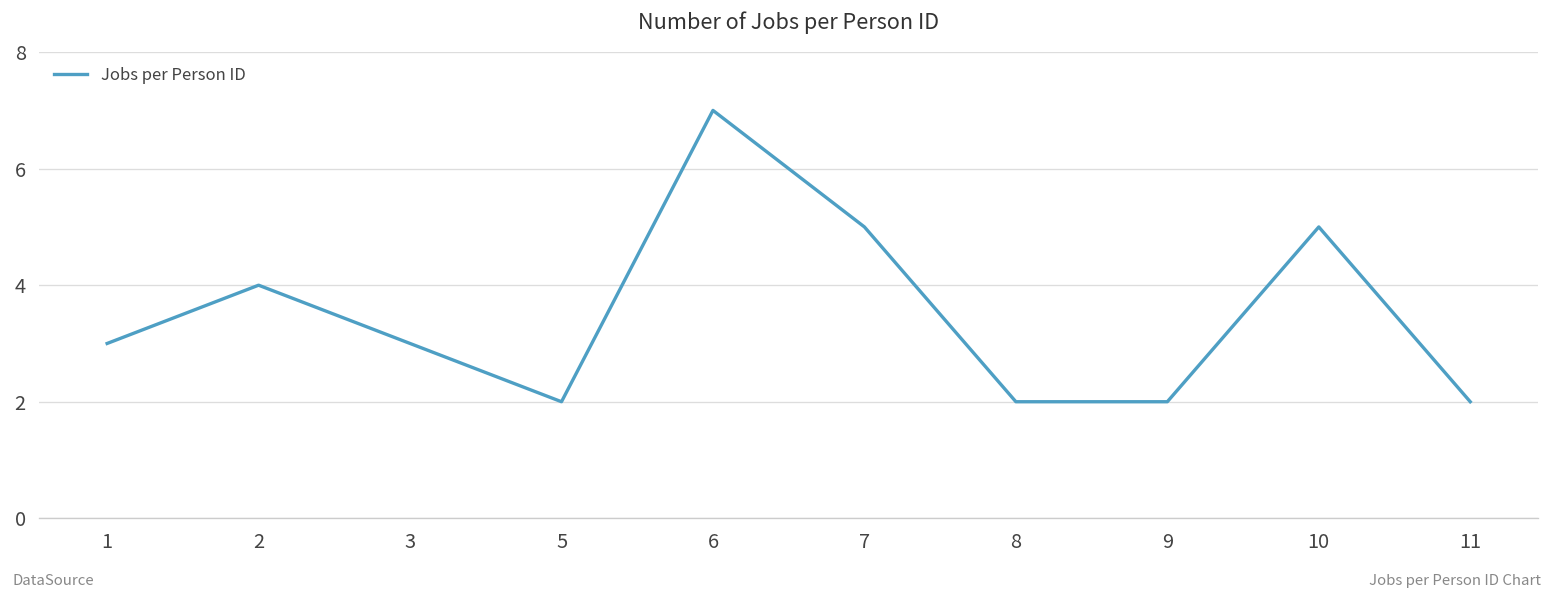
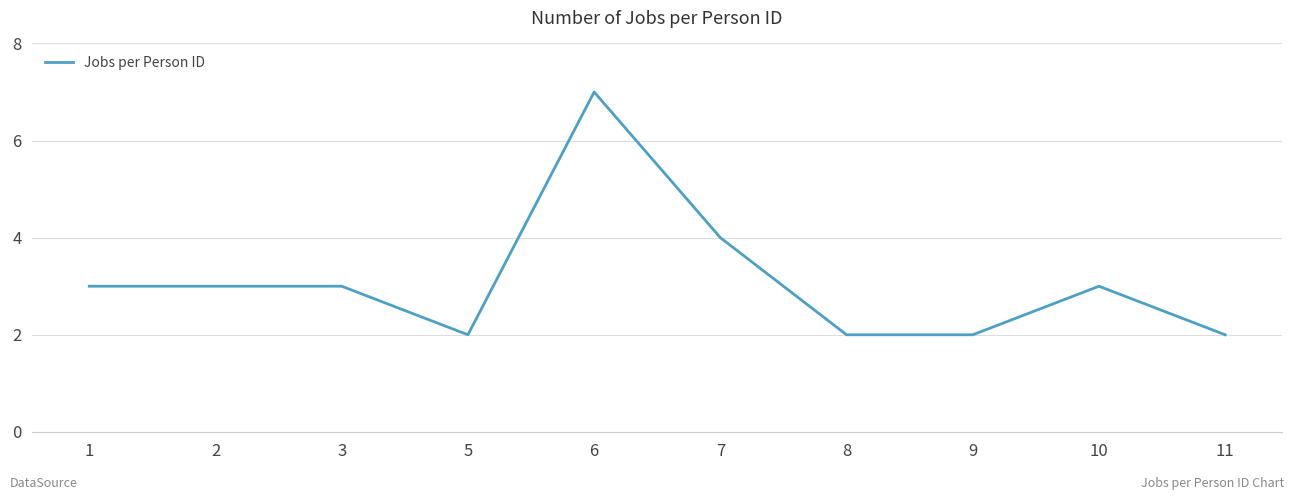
2: 4 -> 3
7: 5 -> 4
10: 5 -> 3
